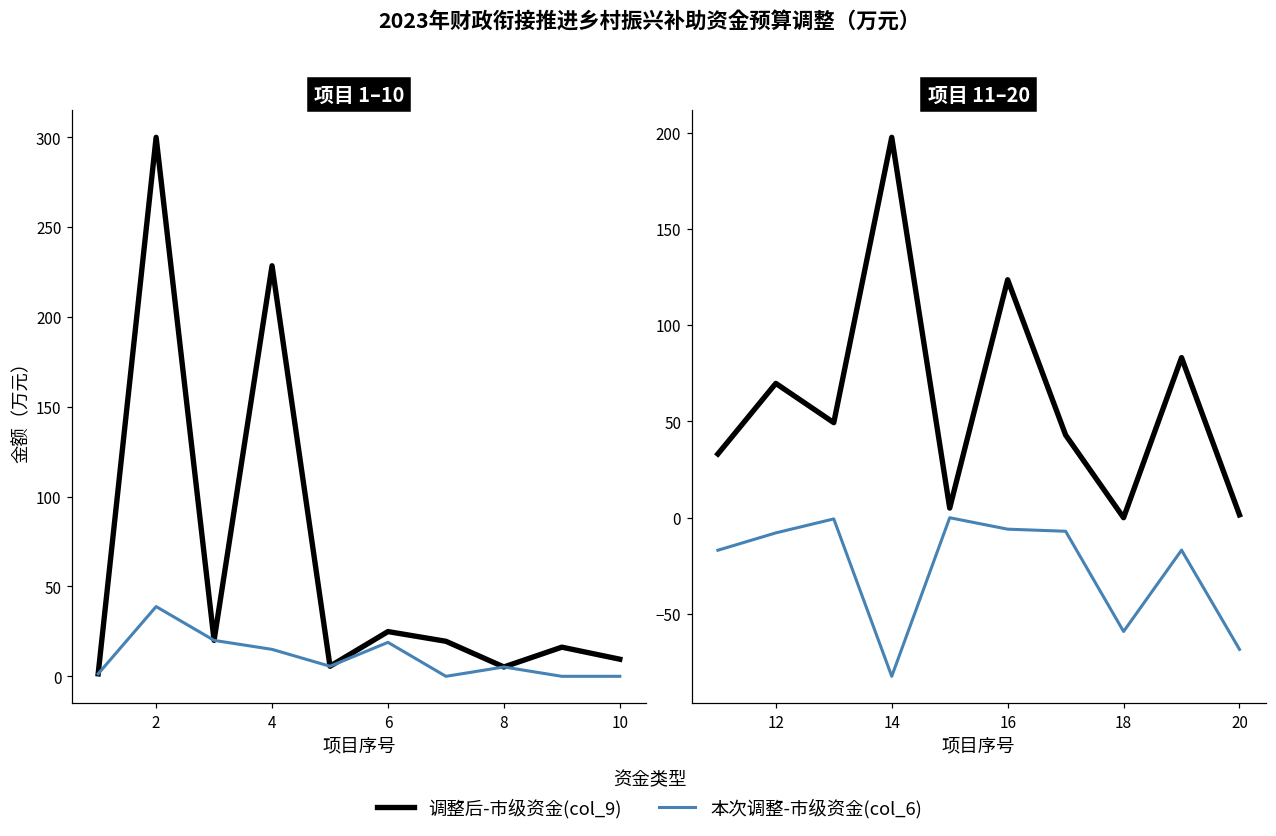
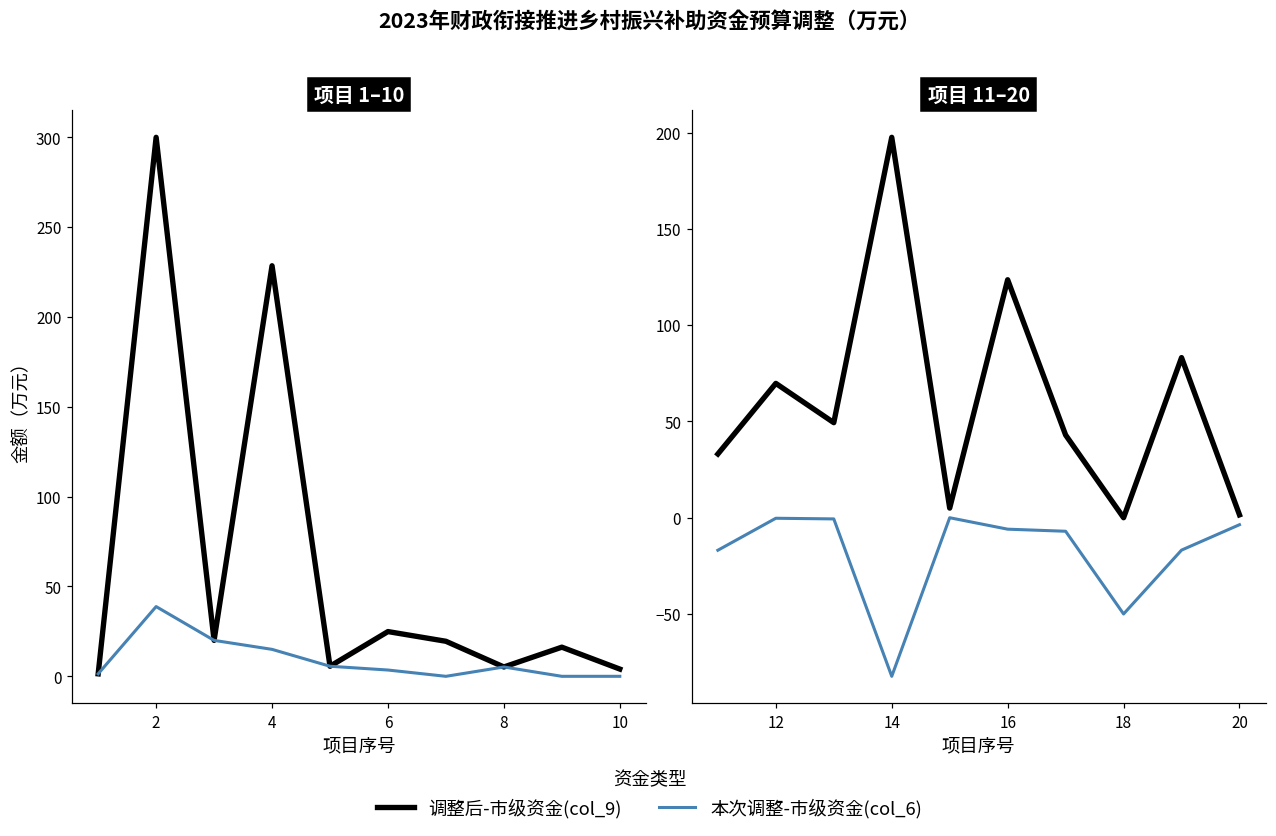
项目 1–10, 本次调整-市级资金(col_6), 6: 19 -> 4
项目 1–10, 调整后-市级资金(col_9), 10: 10 -> 4
项目 11–20, 本次调整-市级资金(col_6), 12: -8 -> 0
项目 11–20, 本次调整-市级资金(col_6), 18: -59 -> -50
项目 11–20, 本次调整-市级资金(col_6), 20: -68 -> -4
